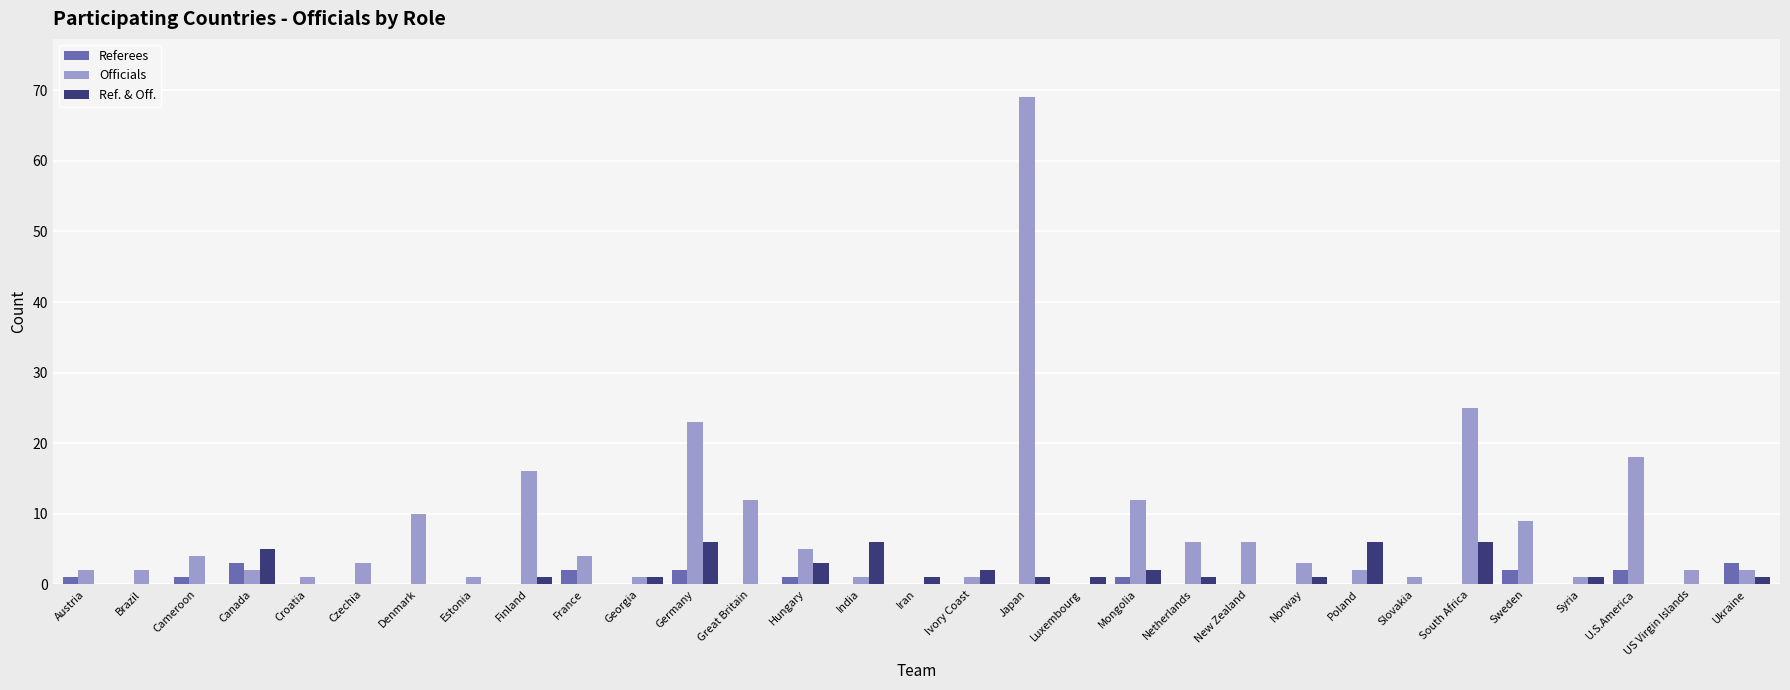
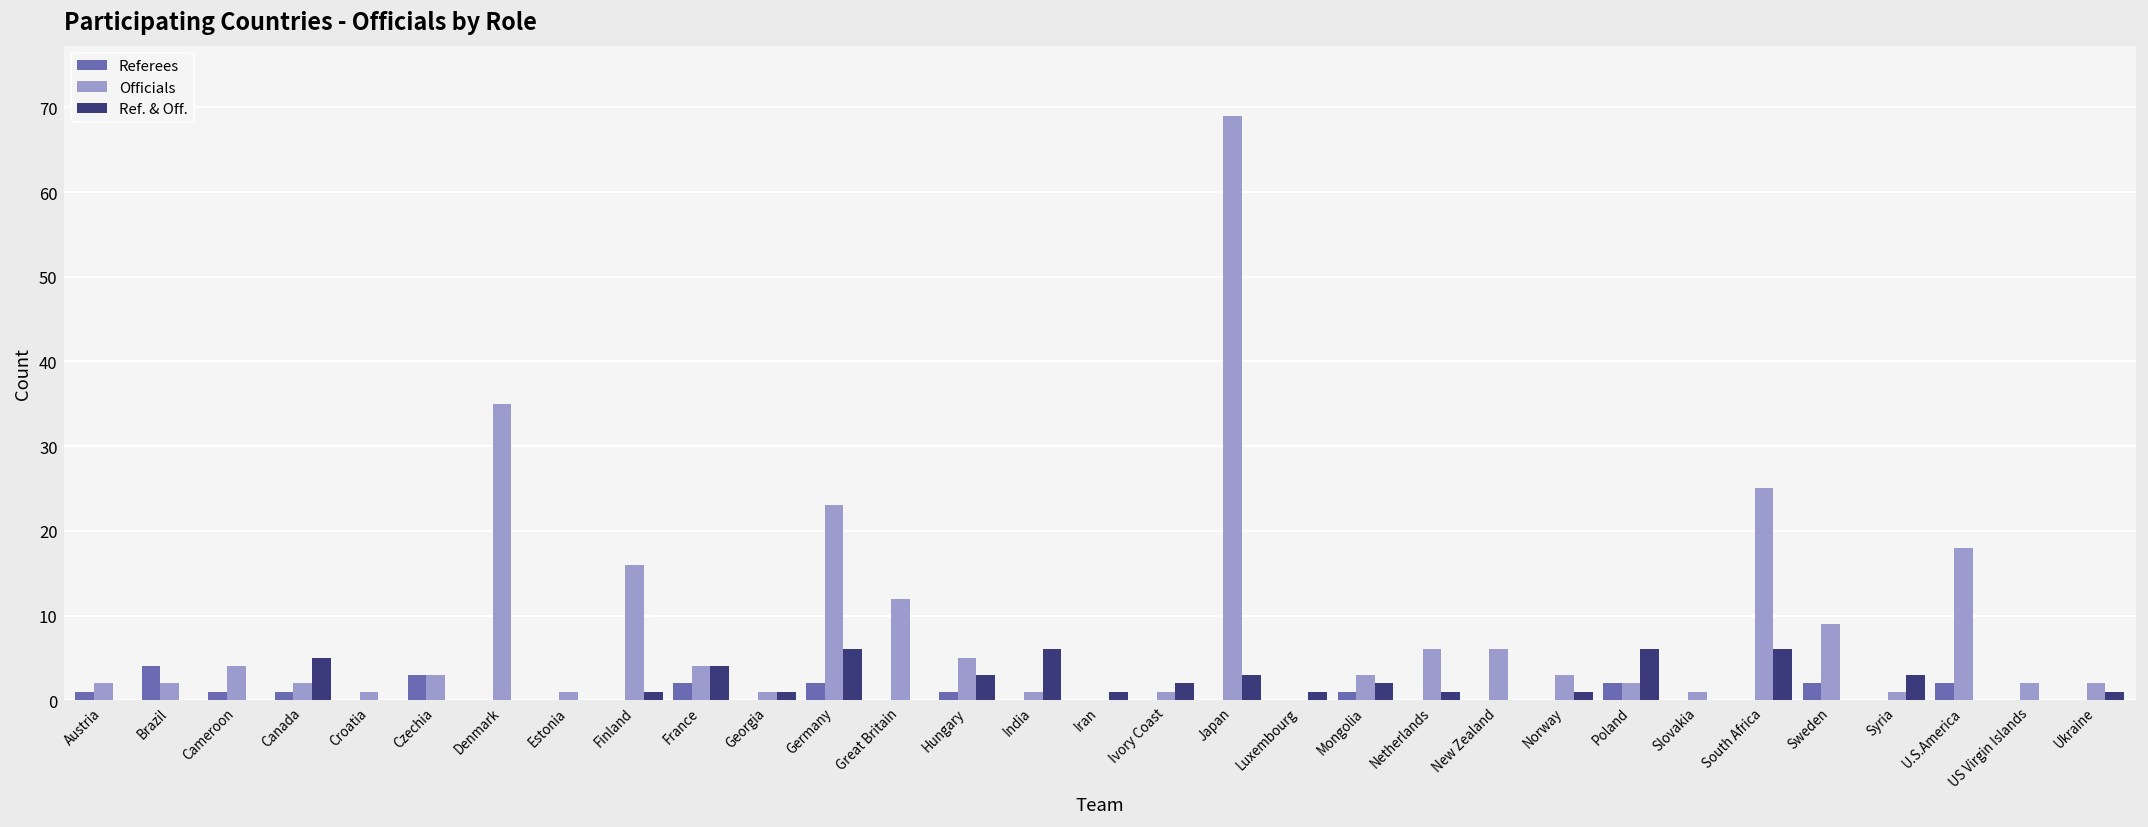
Referees, Brazil: 0 -> 4
Referees, Canada: 3 -> 1
Referees, Czechia: 0 -> 3
Officials, Denmark: 10 -> 35
Ref. & Off., France: 0 -> 4
Ref. & Off., Japan: 1 -> 3
Officials, Mongolia: 12 -> 3
Referees, Poland: 0 -> 2
Ref. & Off., Syria: 1 -> 3
Referees, Ukraine: 3 -> 0
